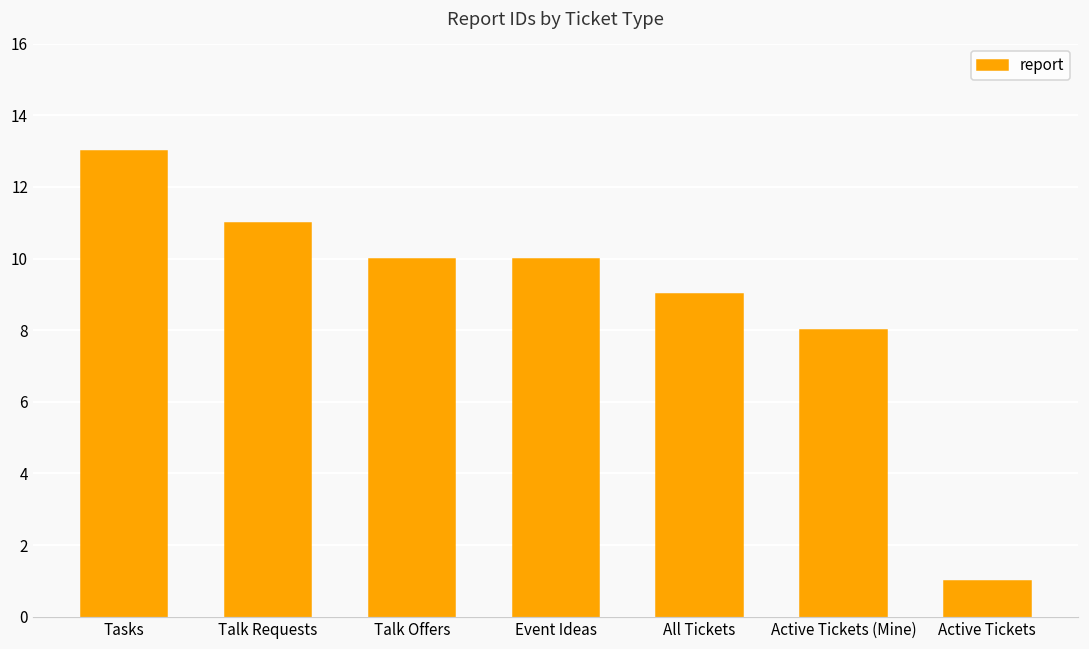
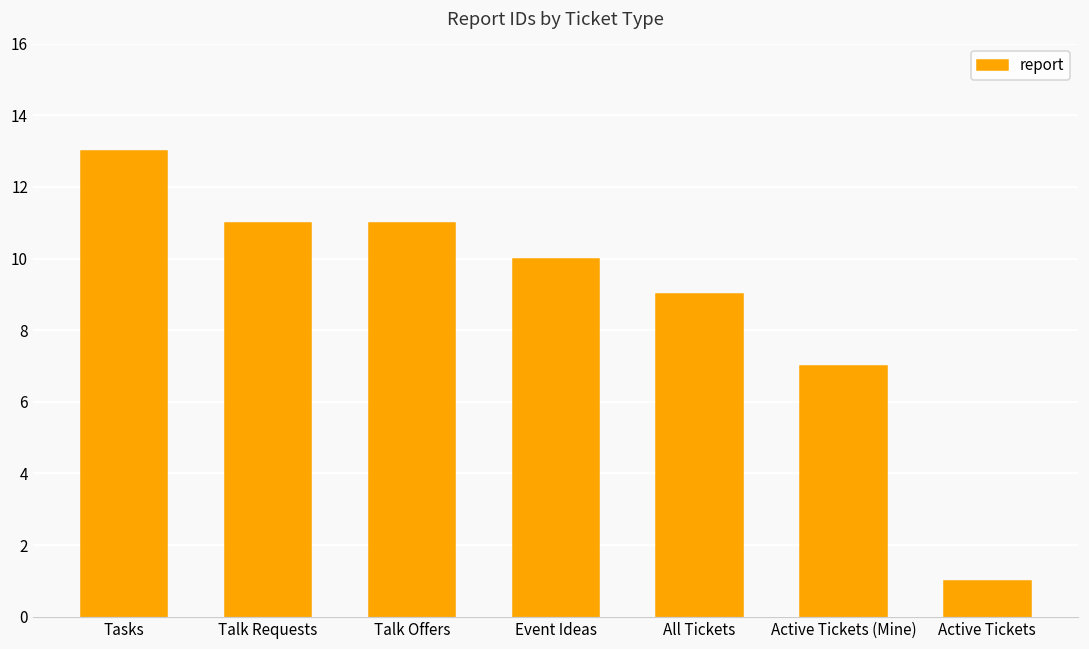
Talk Offers: 10 -> 11
Active Tickets (Mine): 8 -> 7
